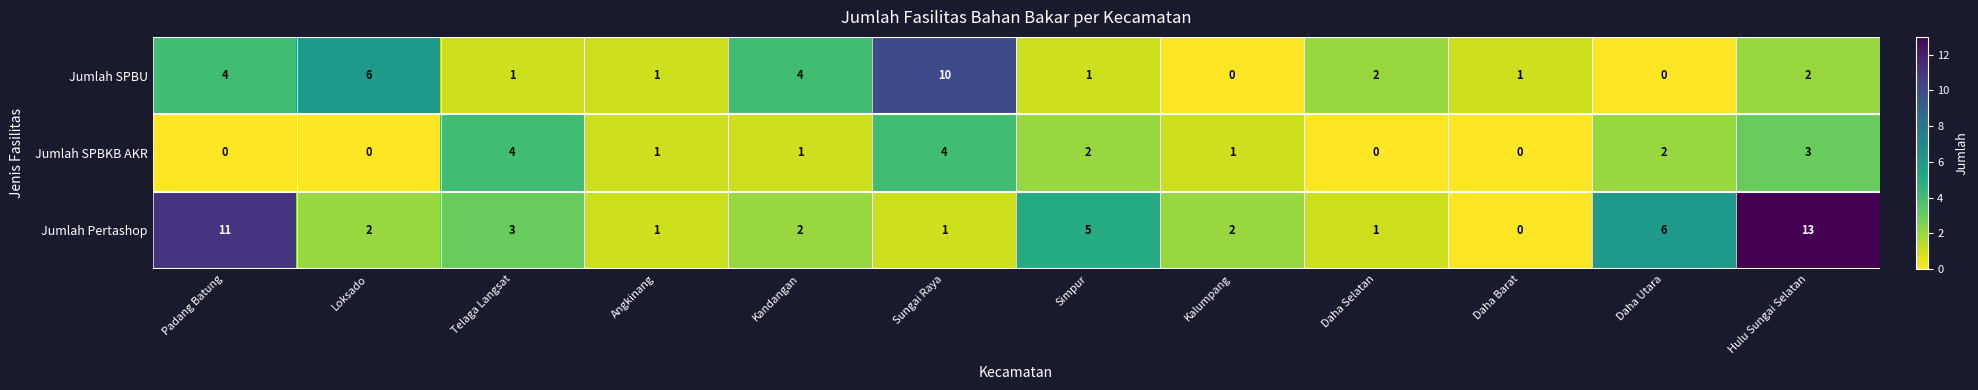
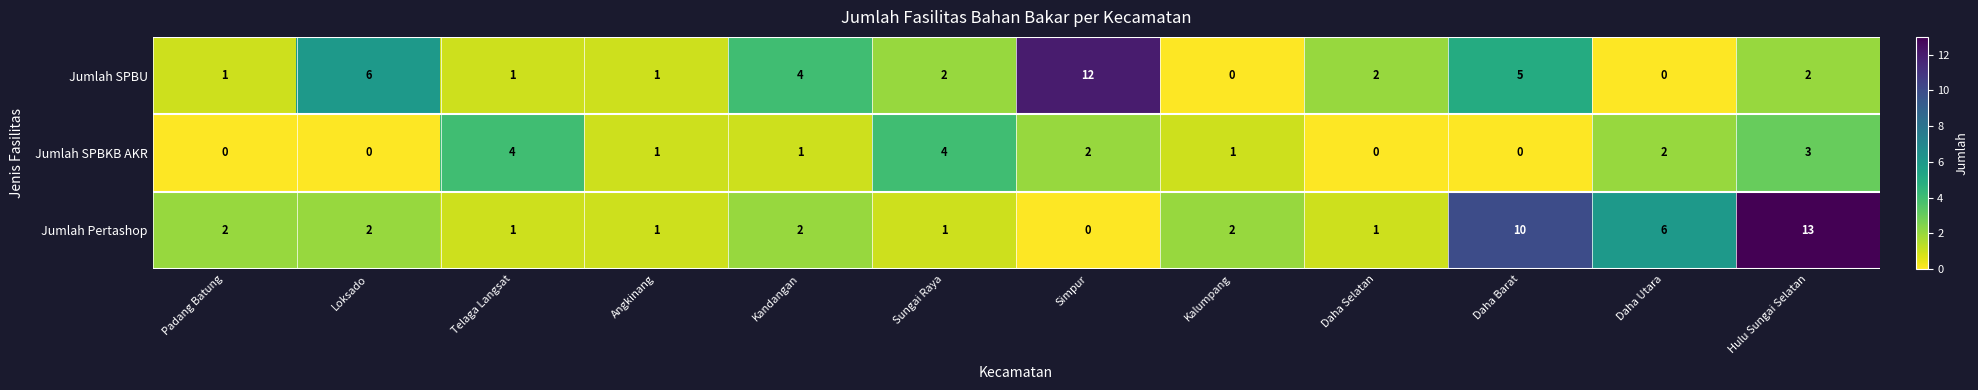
Jumlah SPBU, Padang Batung: 4 -> 1
Jumlah SPBU, Sungai Raya: 10 -> 2
Jumlah SPBU, Simpur: 1 -> 12
Jumlah SPBU, Daha Barat: 1 -> 5
Jumlah Pertashop, Padang Batung: 11 -> 2
Jumlah Pertashop, Telaga Langsat: 3 -> 1
Jumlah Pertashop, Simpur: 5 -> 0
Jumlah Pertashop, Daha Barat: 0 -> 10
